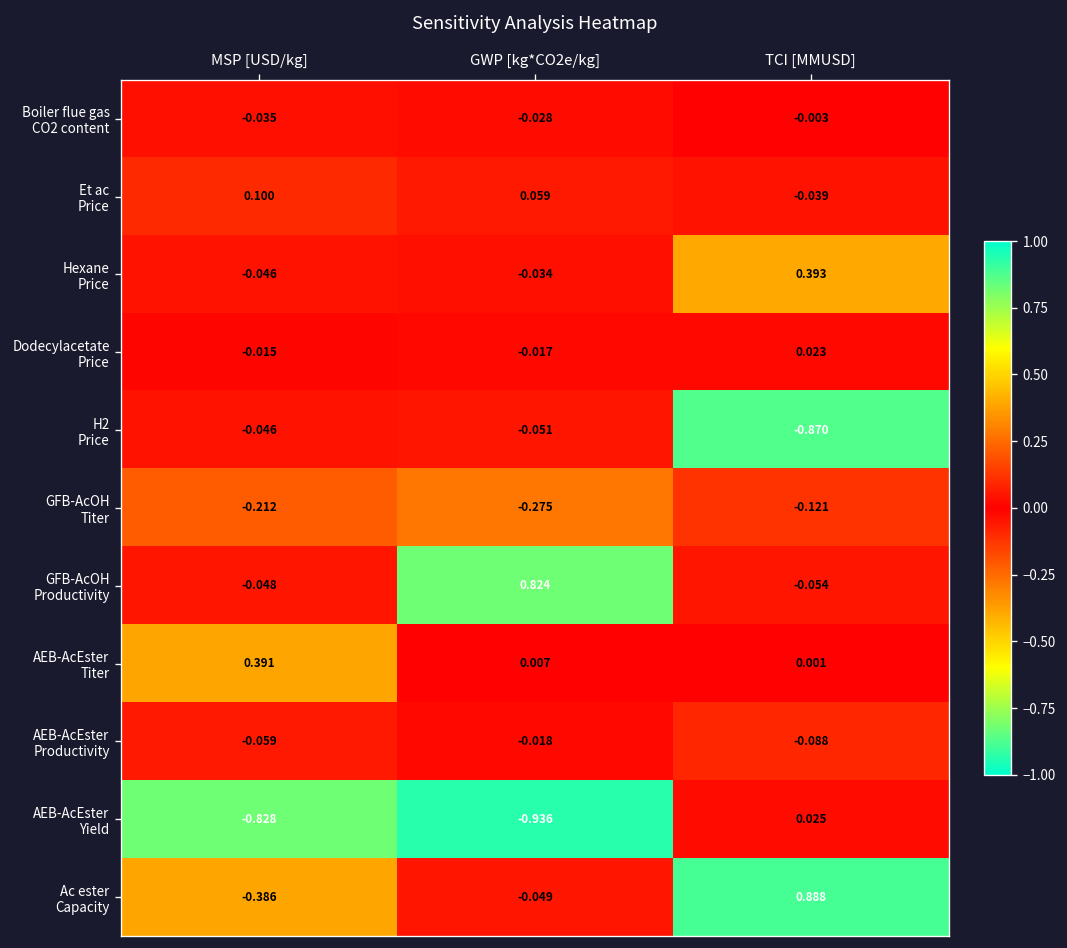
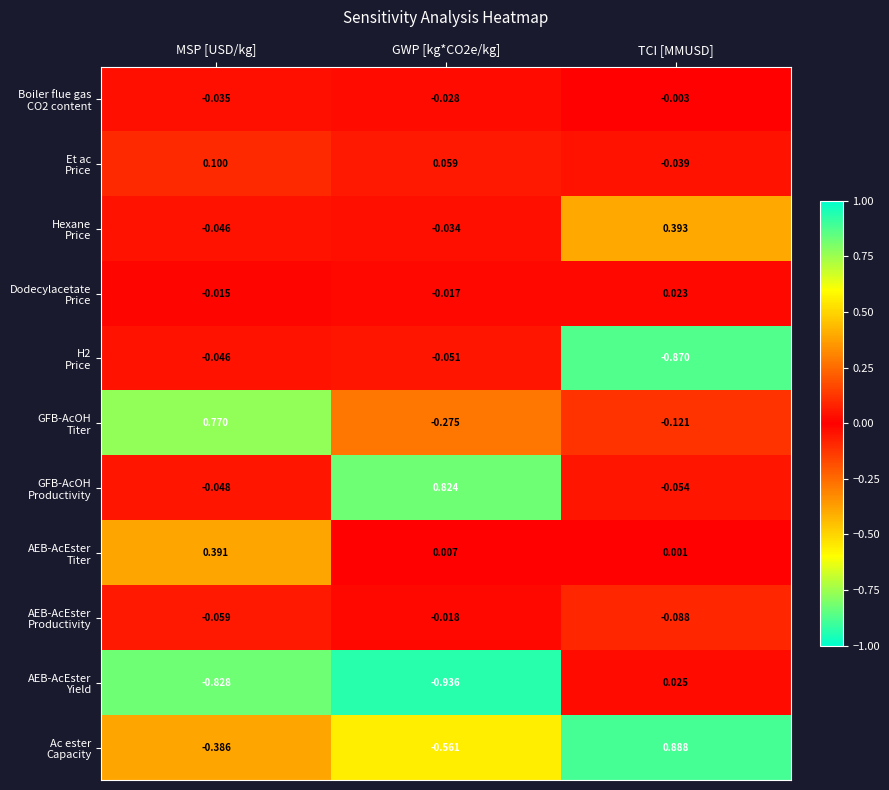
GFB-AcOH Titer, MSP [USD/kg]: -0.212 -> 0.770
Ac ester Capacity, GWP [kg*CO2e/kg]: -0.049 -> -0.561
